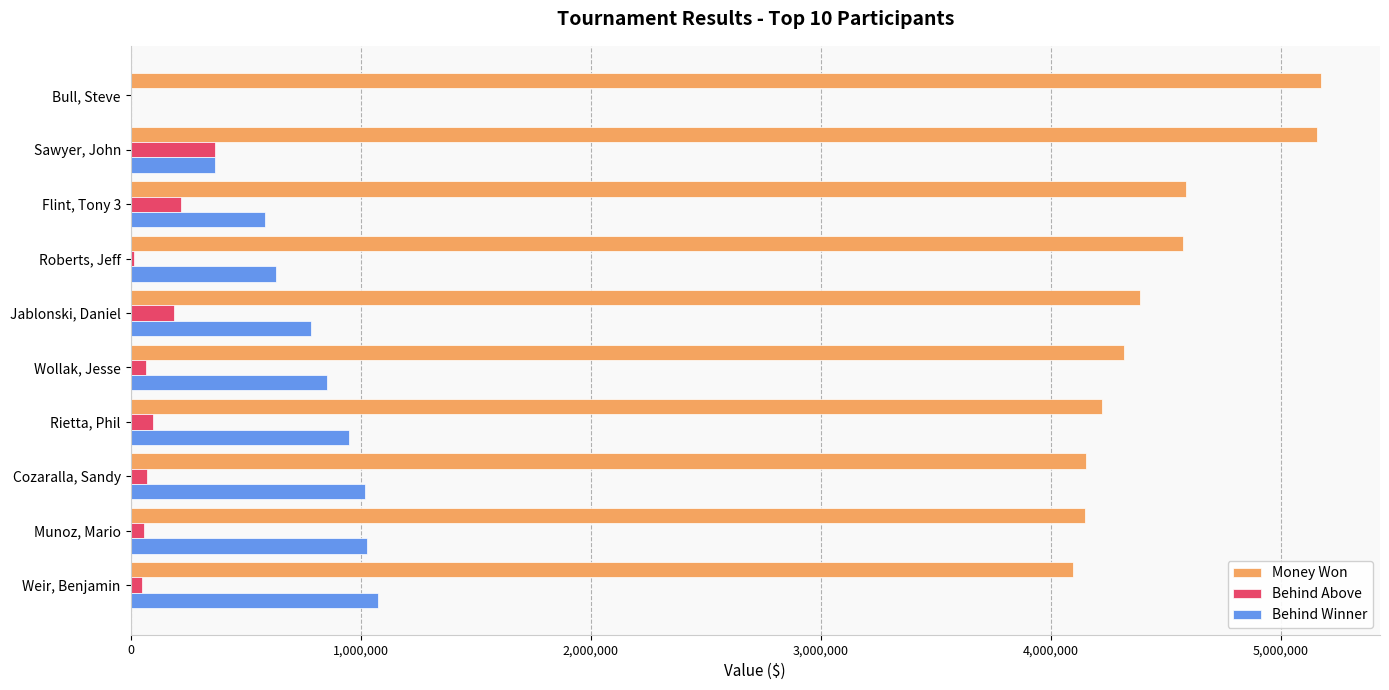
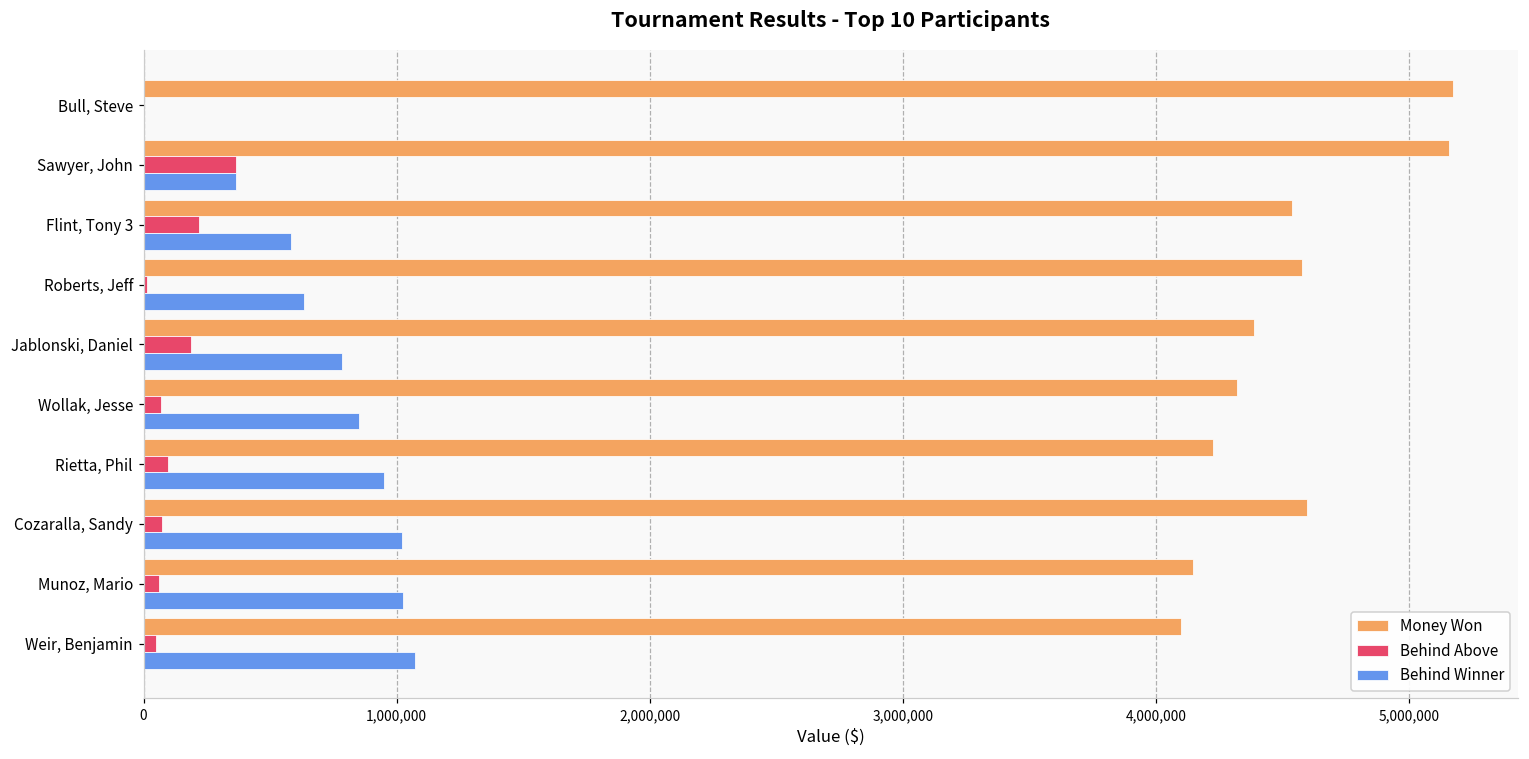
Money Won, Flint, Tony 3: 4,590,000 -> 4,540,000
Money Won, Cozaralla, Sandy: 4,150,000 -> 4,600,000
